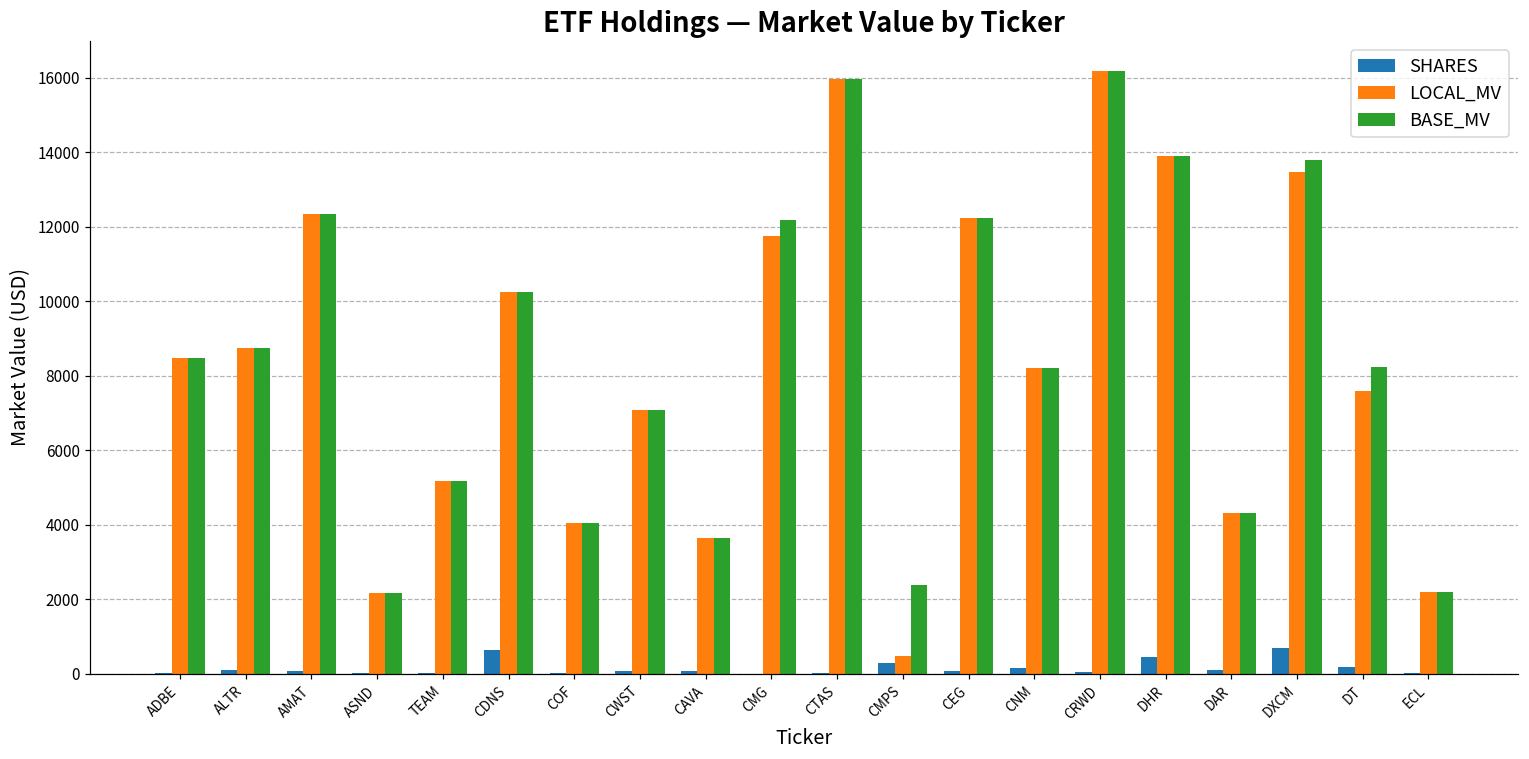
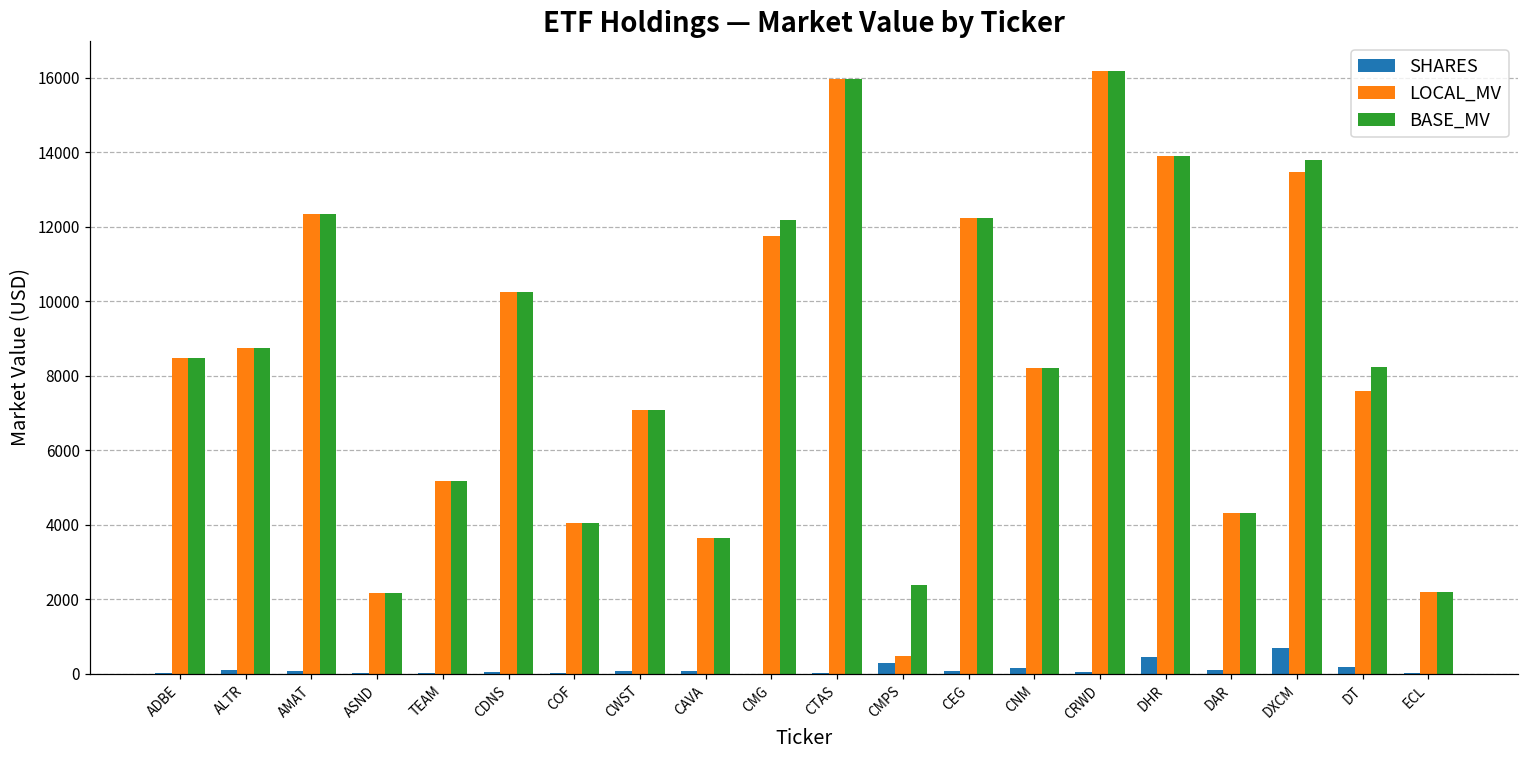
SHARES, CDNS: 600 -> 0
